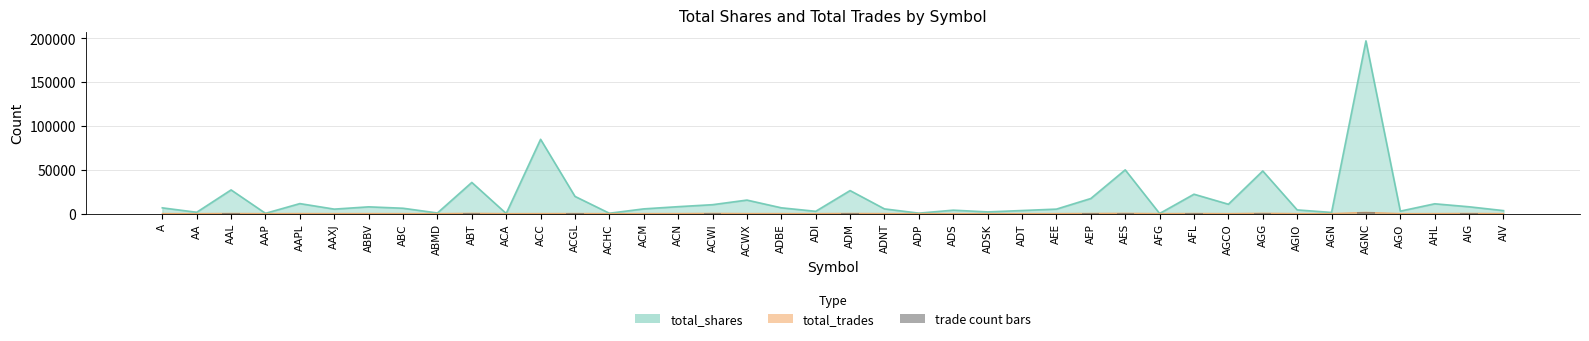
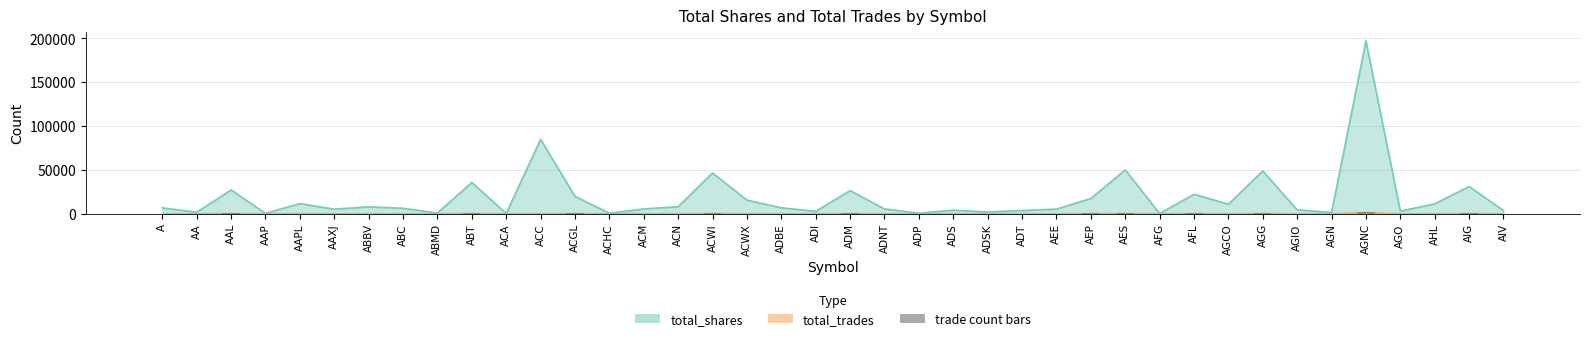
total_shares, ACWI: 10000 -> 50000
total_shares, AIG: 10000 -> 30000
